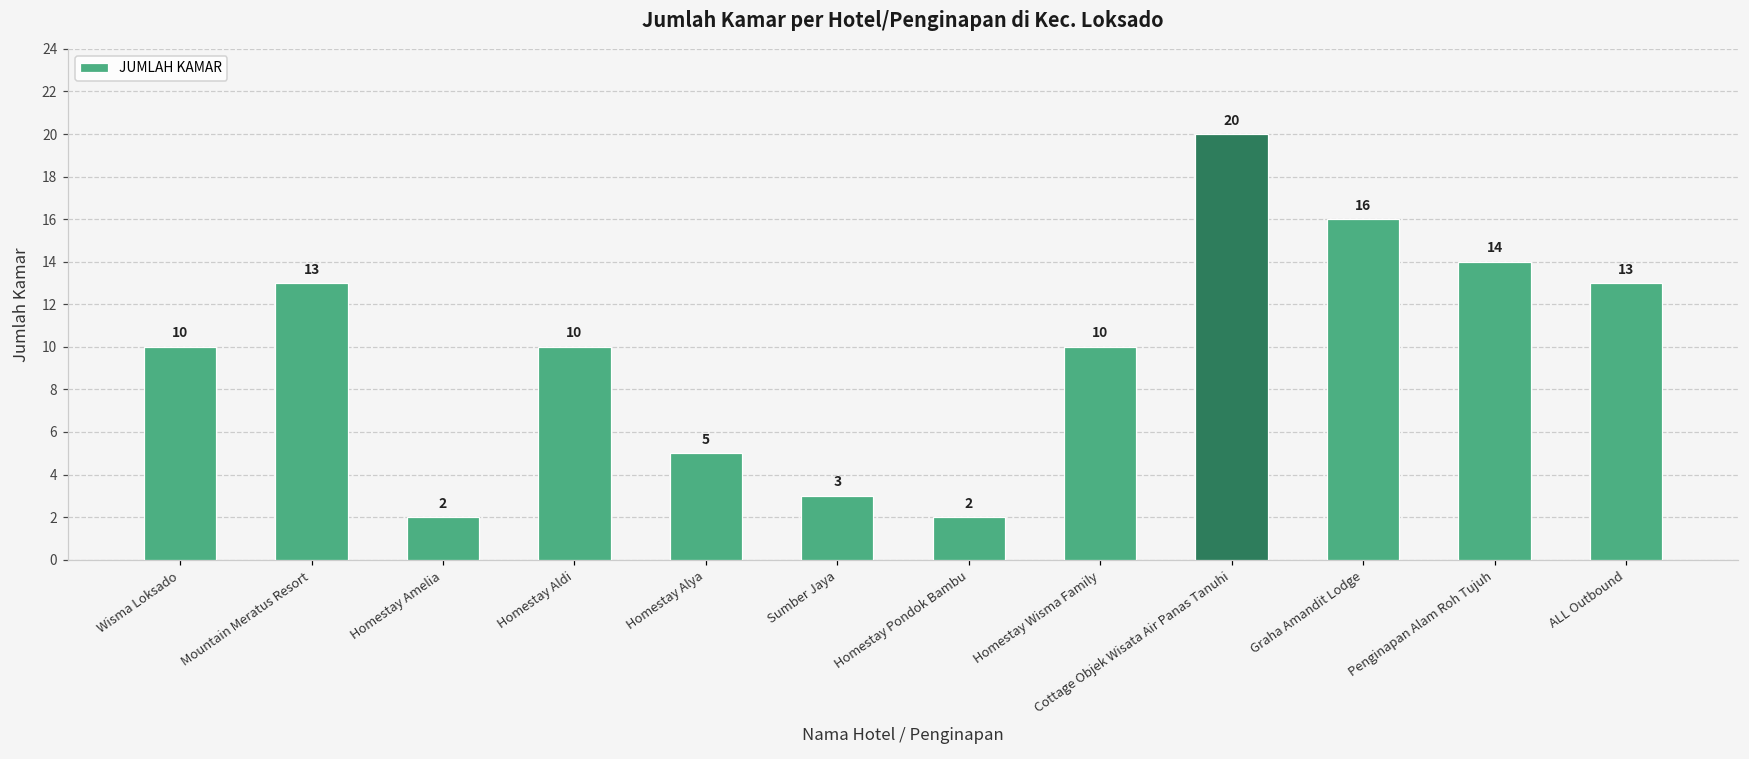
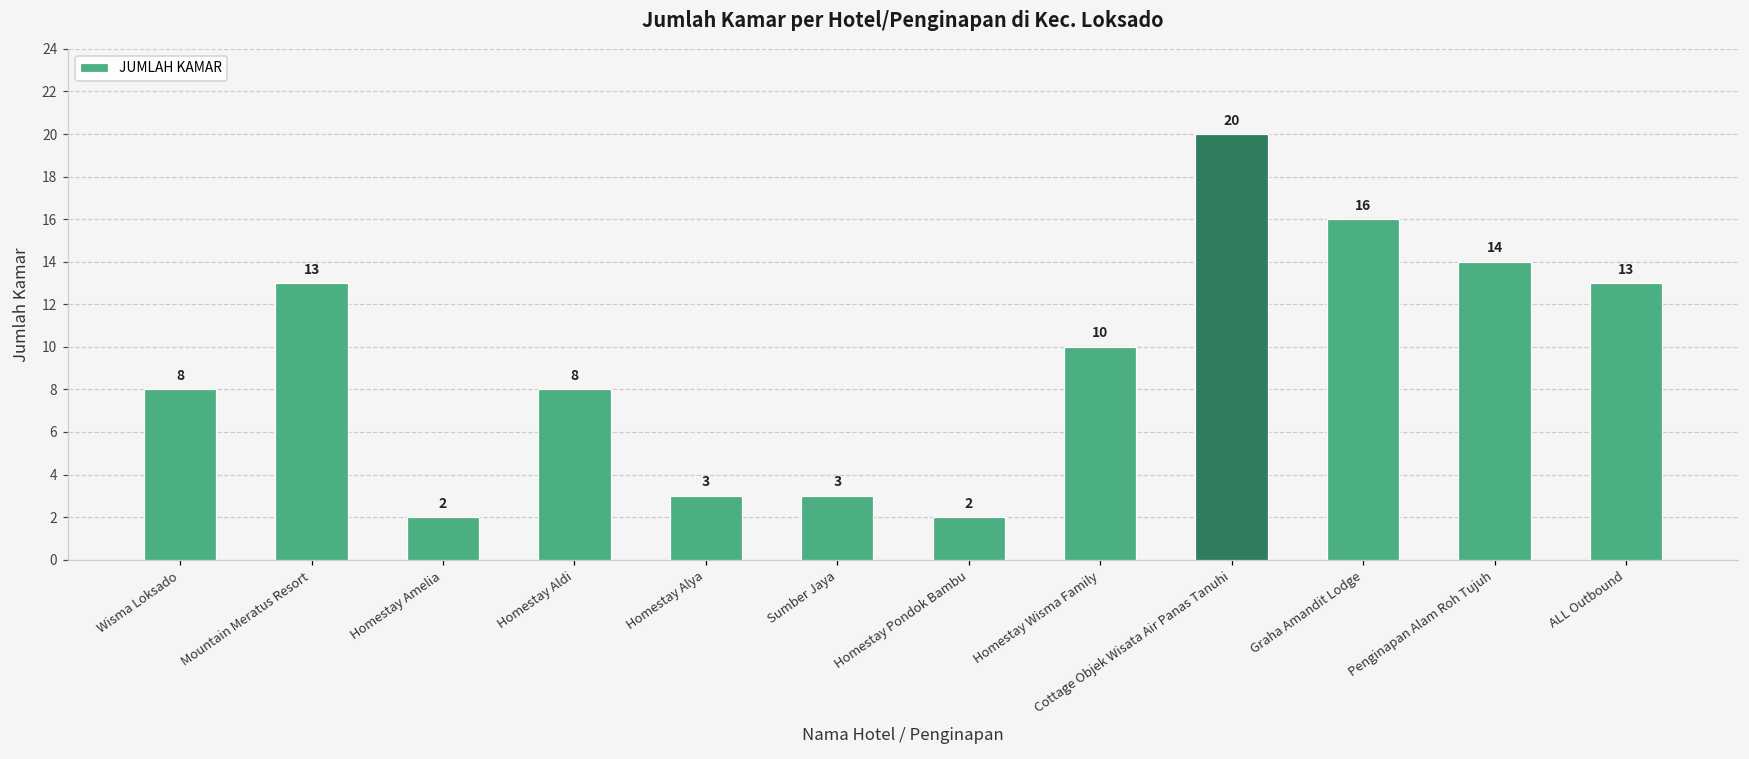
Wisma Loksado: 10 -> 8
Homestay Aldi: 10 -> 8
Homestay Alya: 5 -> 3
